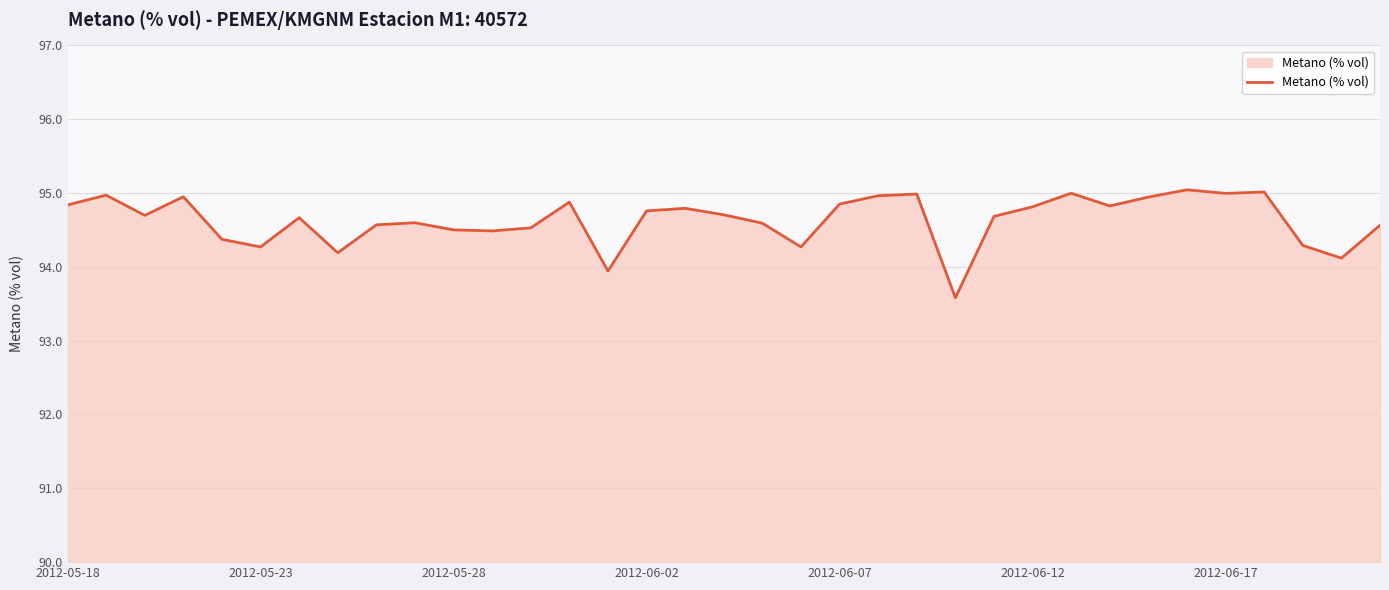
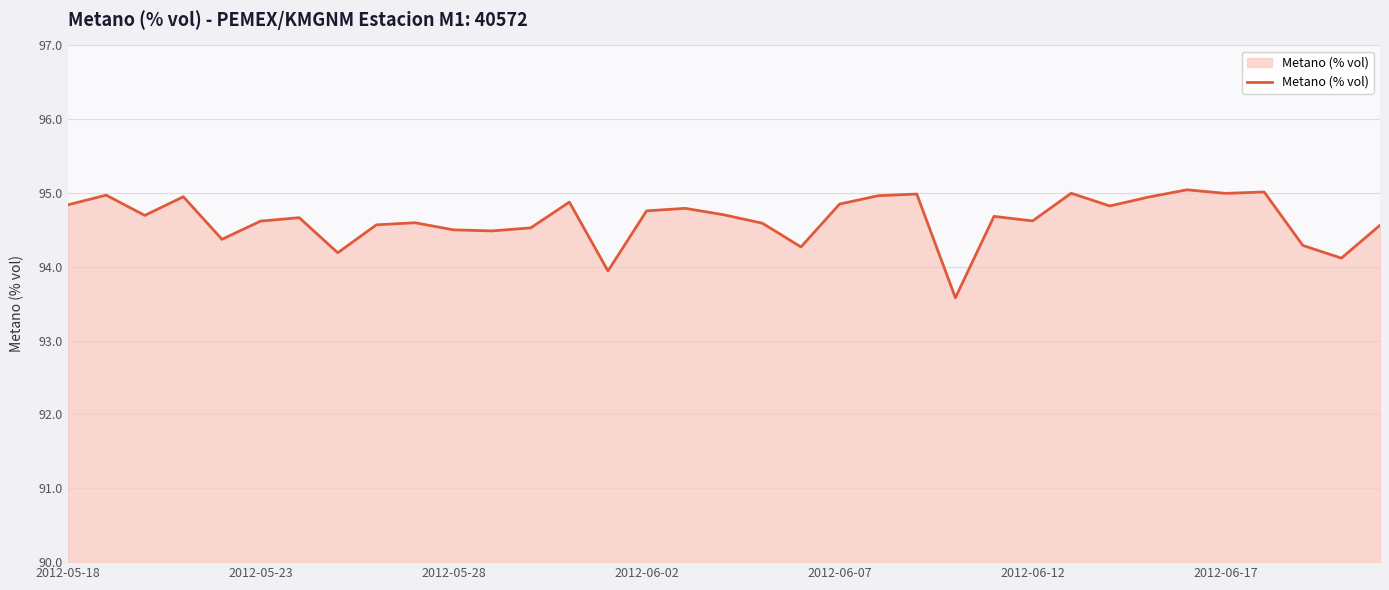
2012-05-23: 94.3 -> 94.6
2012-06-12: 94.8 -> 94.6
